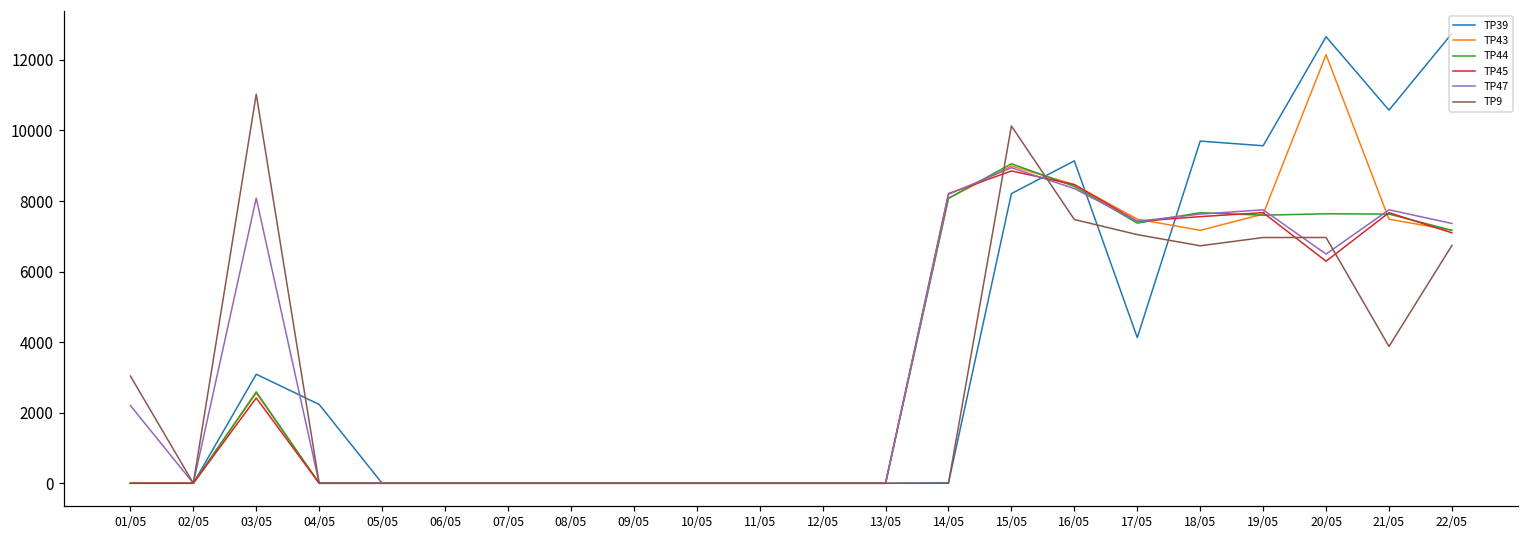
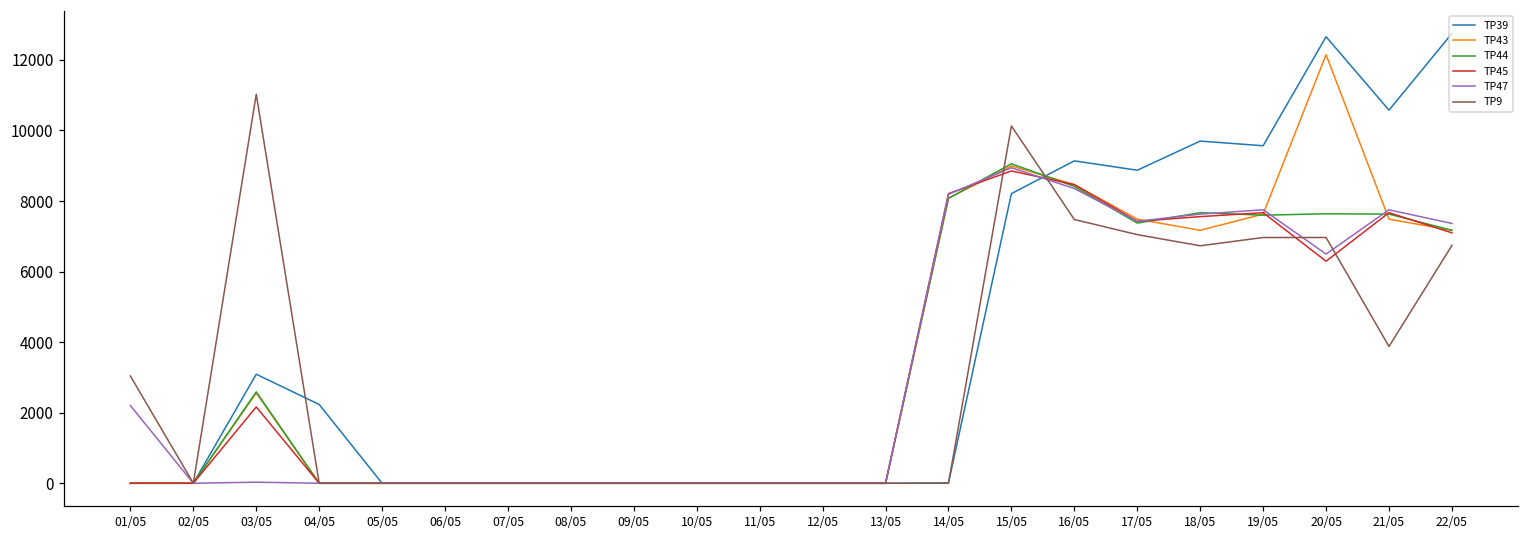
TP45, 03/05: 2400 -> 2200
TP47, 03/05: 8100 -> 0
TP39, 17/05: 4100 -> 8900
